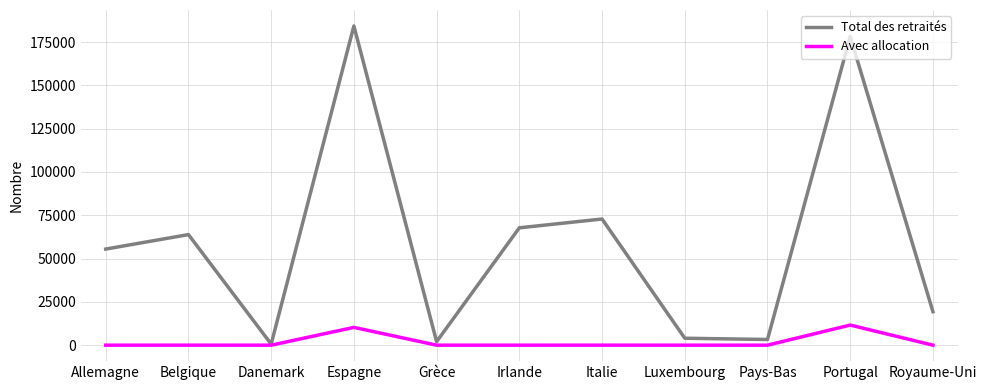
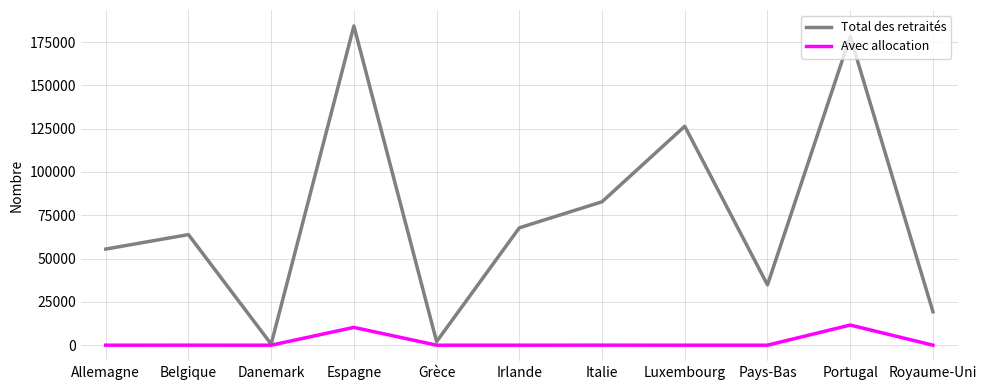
Total des retraités, Italie: 73000 -> 83000
Total des retraités, Luxembourg: 4000 -> 126000
Total des retraités, Pays-Bas: 3000 -> 35000
